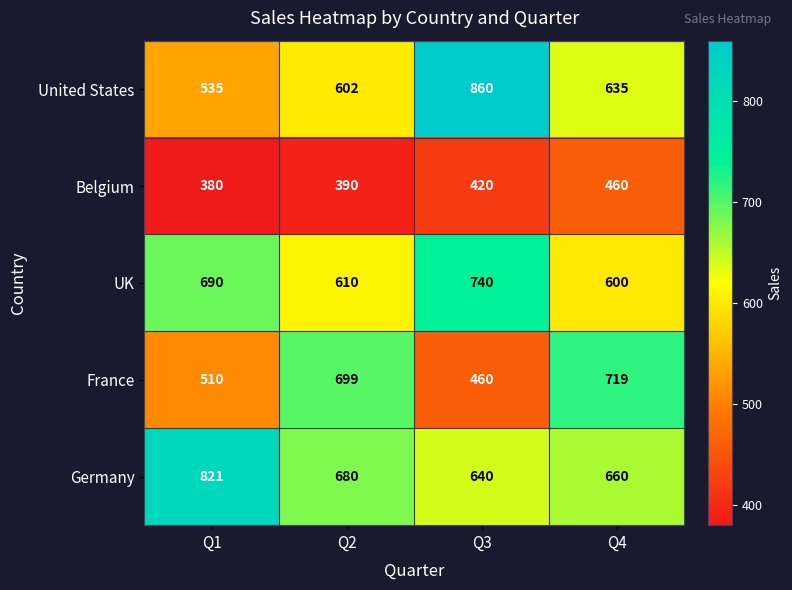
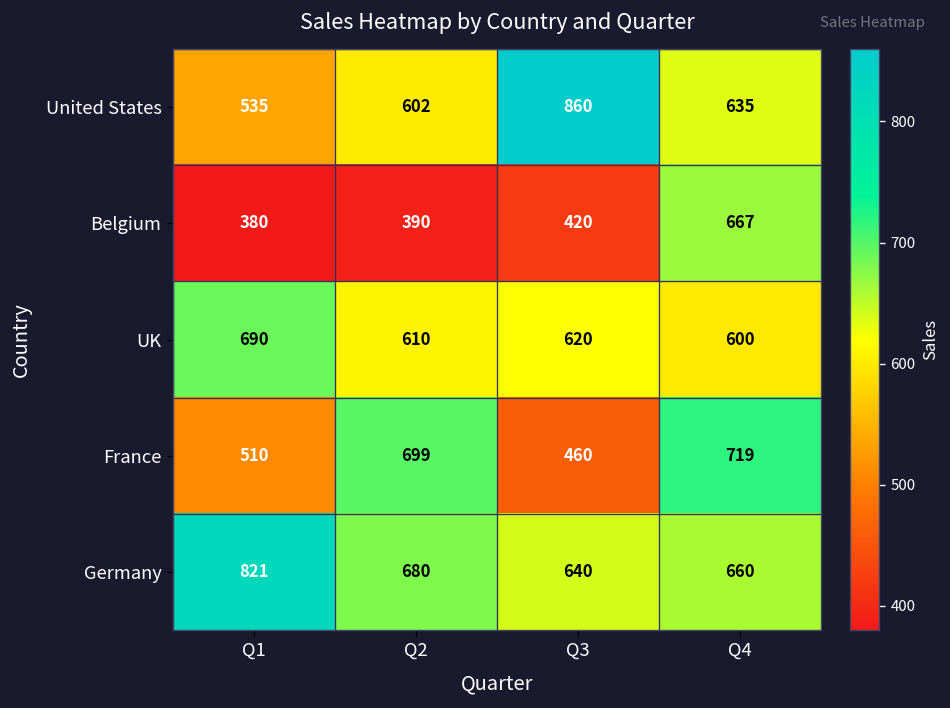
Belgium, Q4: 460 -> 667
UK, Q3: 740 -> 620
